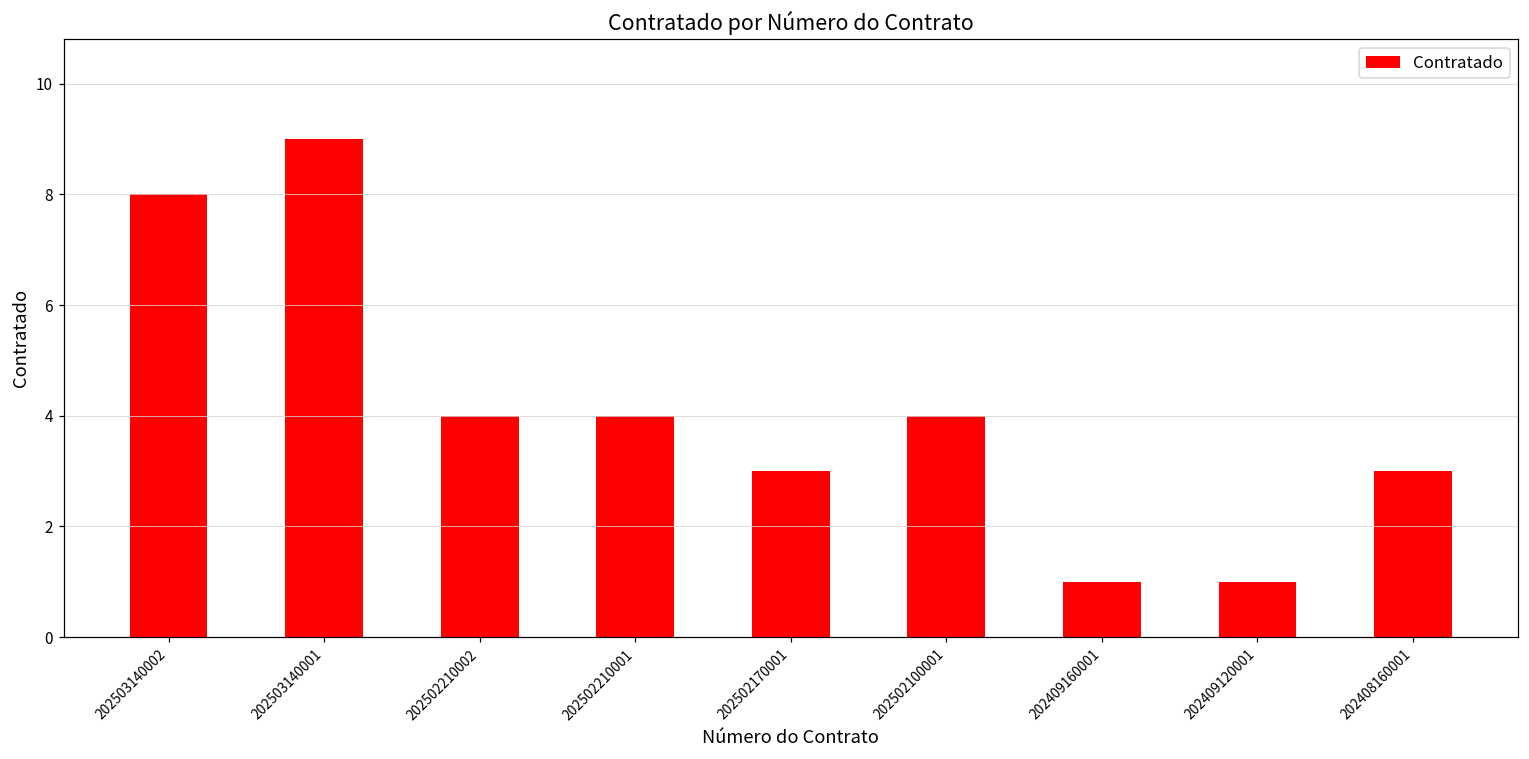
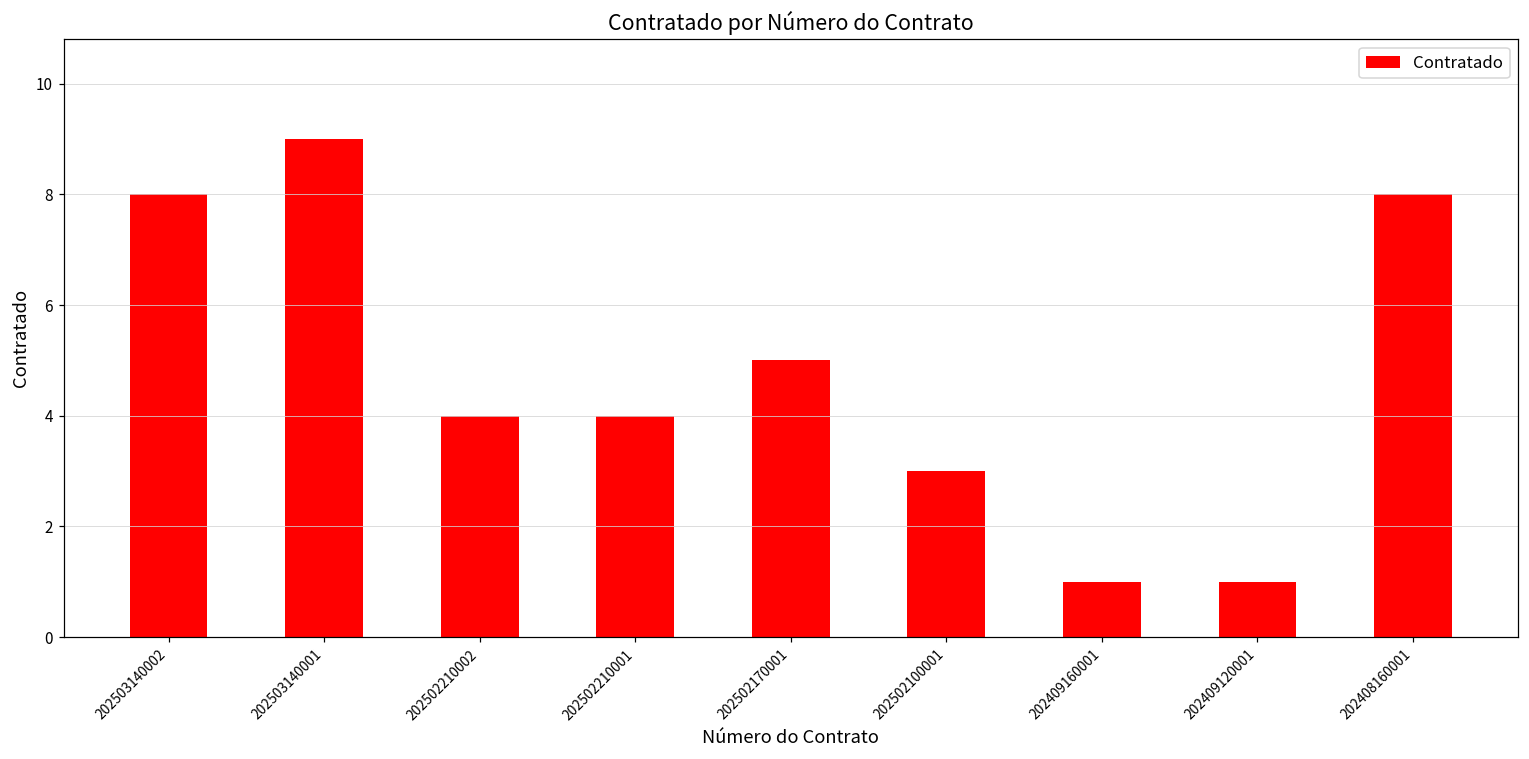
202502170001: 3 -> 5
202502100001: 4 -> 3
202408160001: 3 -> 8
